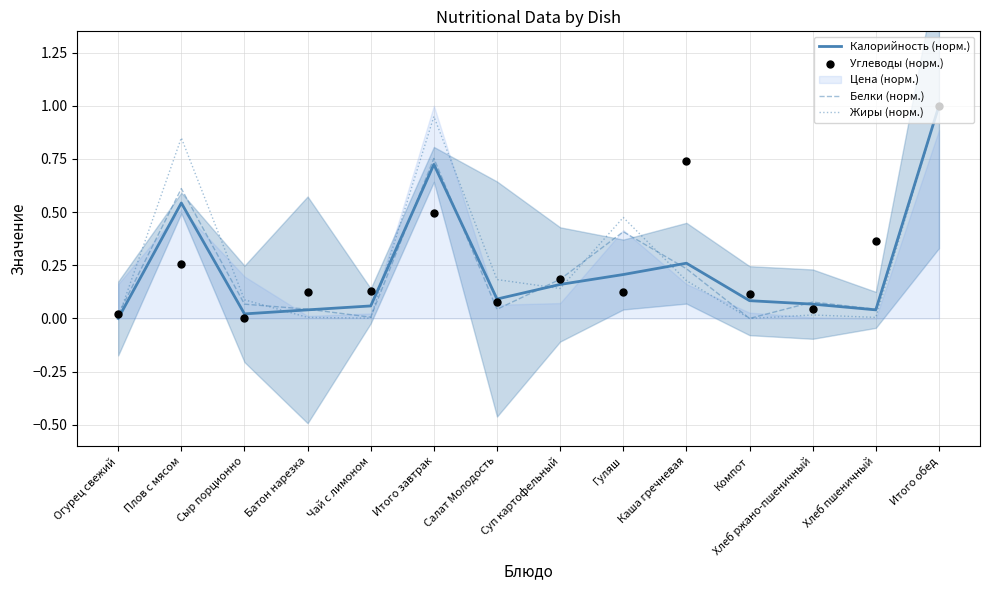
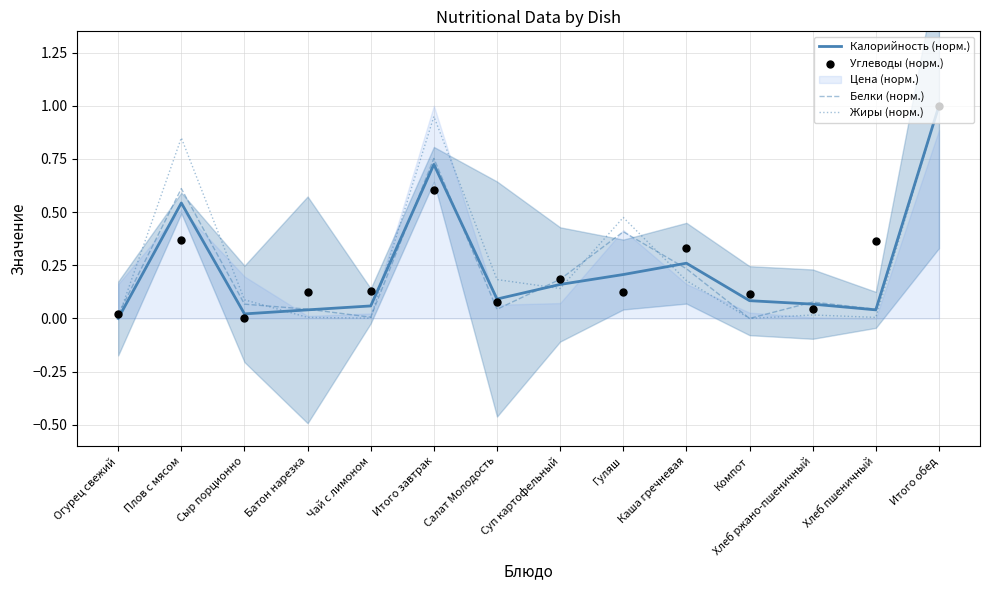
Углеводы (норм.), Плов с мясом: 0.26 -> 0.37
Углеводы (норм.), Итого завтрак: 0.50 -> 0.60
Углеводы (норм.), Каша гречневая: 0.74 -> 0.33
